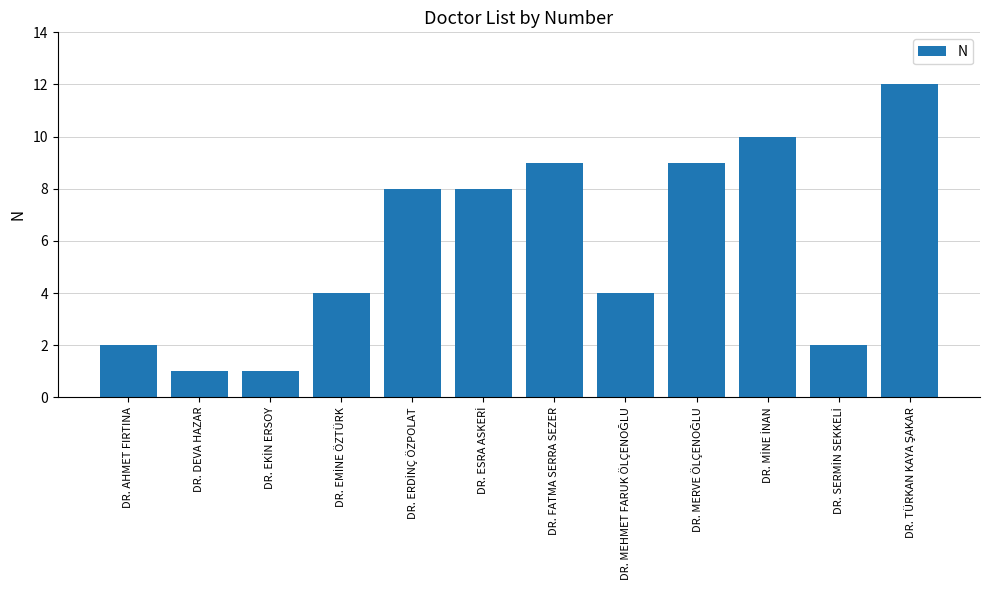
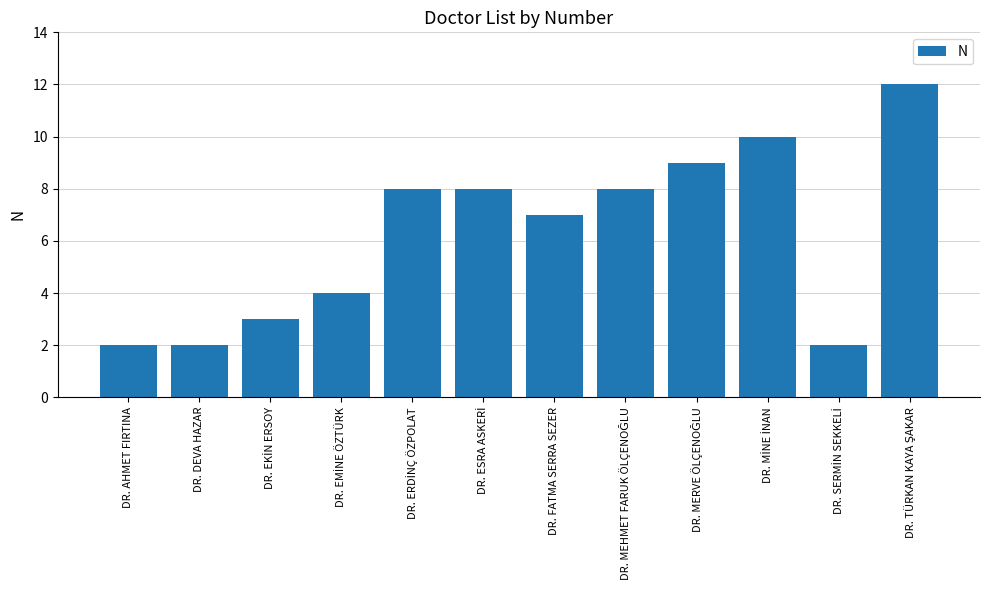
DR. DEVA HAZAR: 1 -> 2
DR. EKİN ERSOY: 1 -> 3
DR. FATMA SERRA SEZER: 9 -> 7
DR. MEHMET FARUK ÖLÇENOĞLU: 4 -> 8
